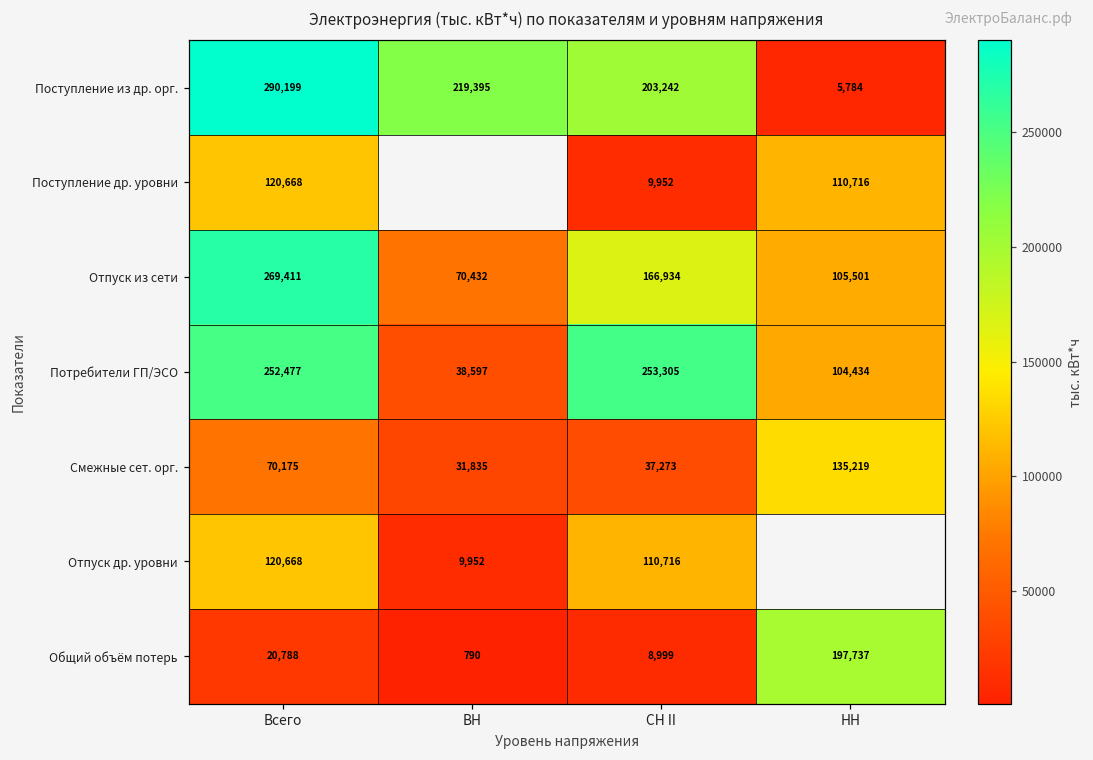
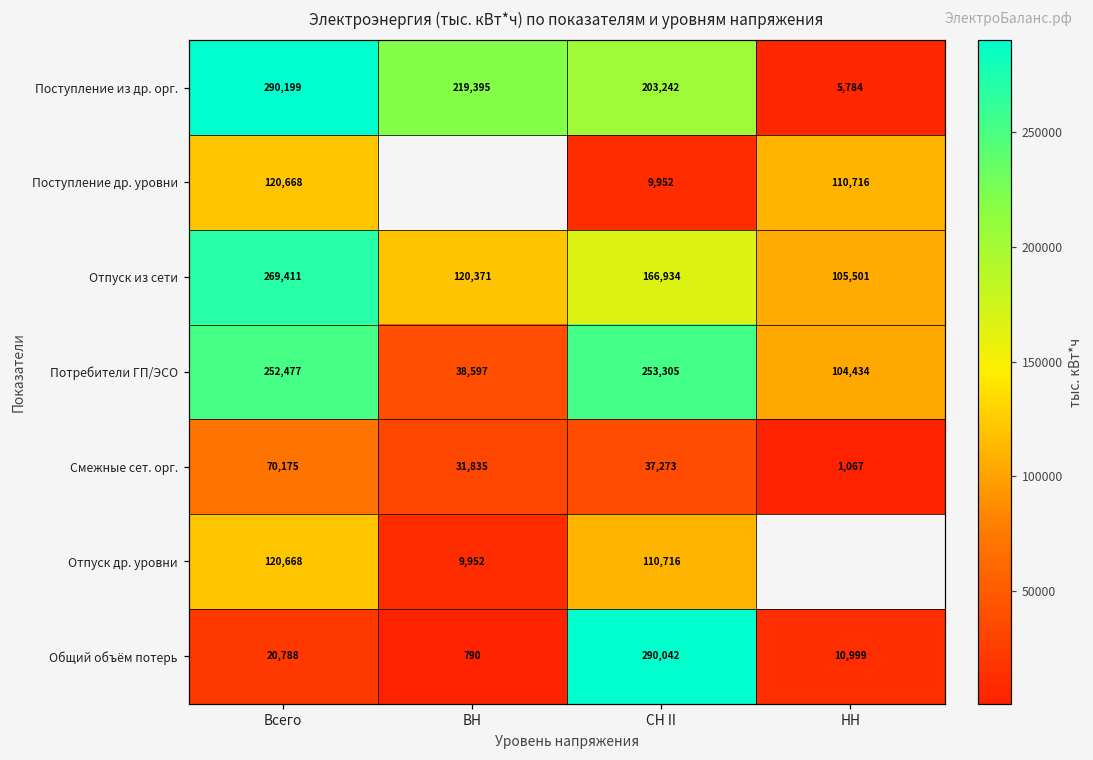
Отпуск из сети, ВН: 70,432 -> 120,371
Смежные сет. орг., НН: 135,219 -> 1,067
Общий объём потерь, СН II: 8,999 -> 290,042
Общий объём потерь, НН: 197,737 -> 10,999
